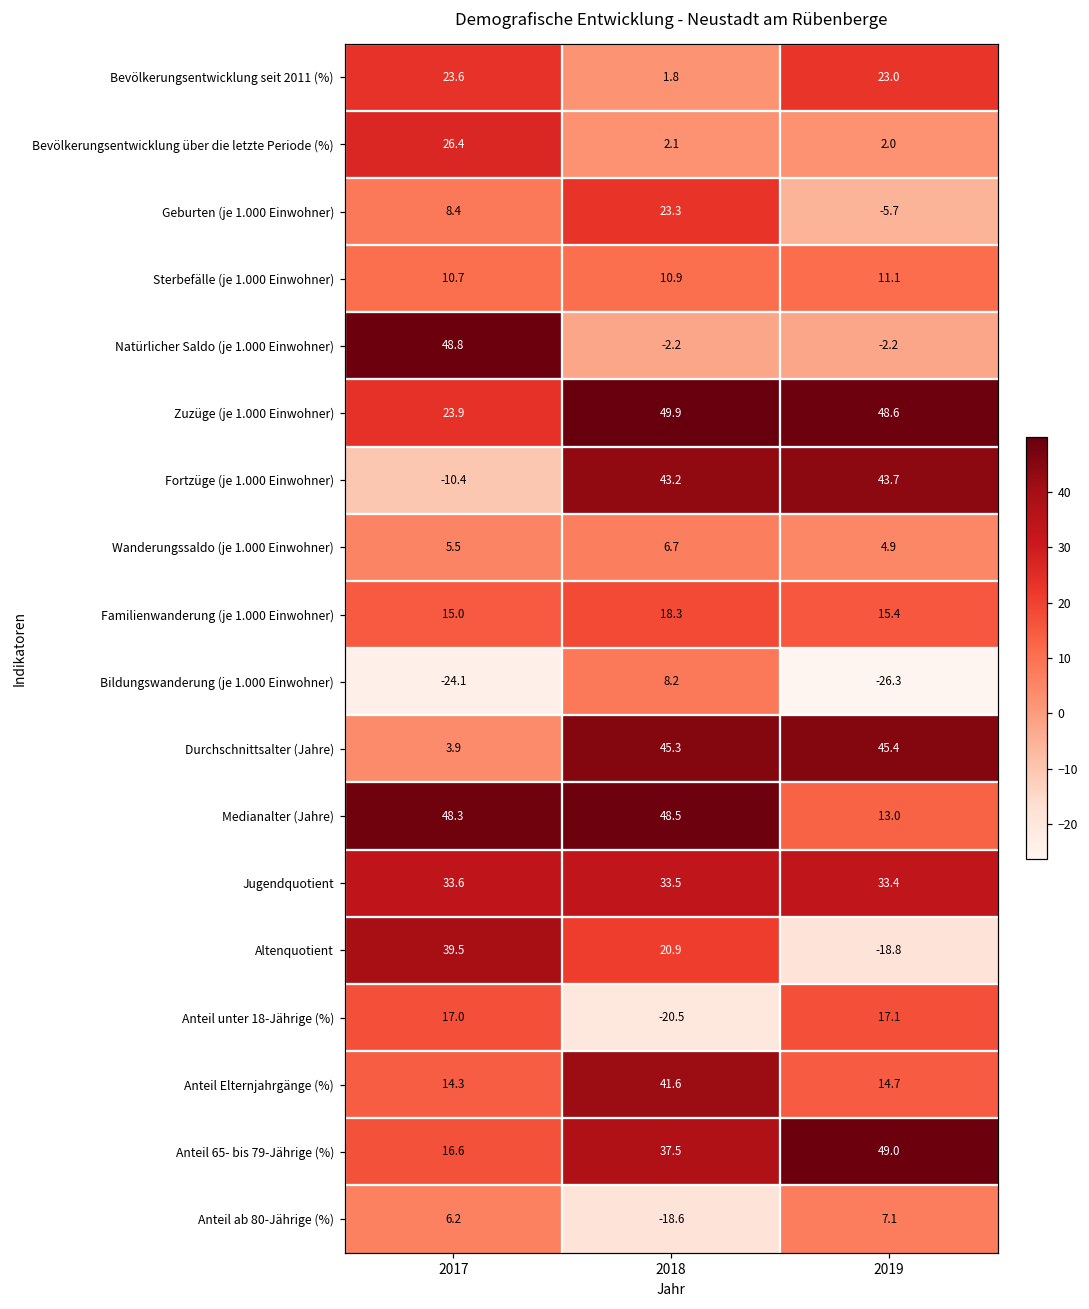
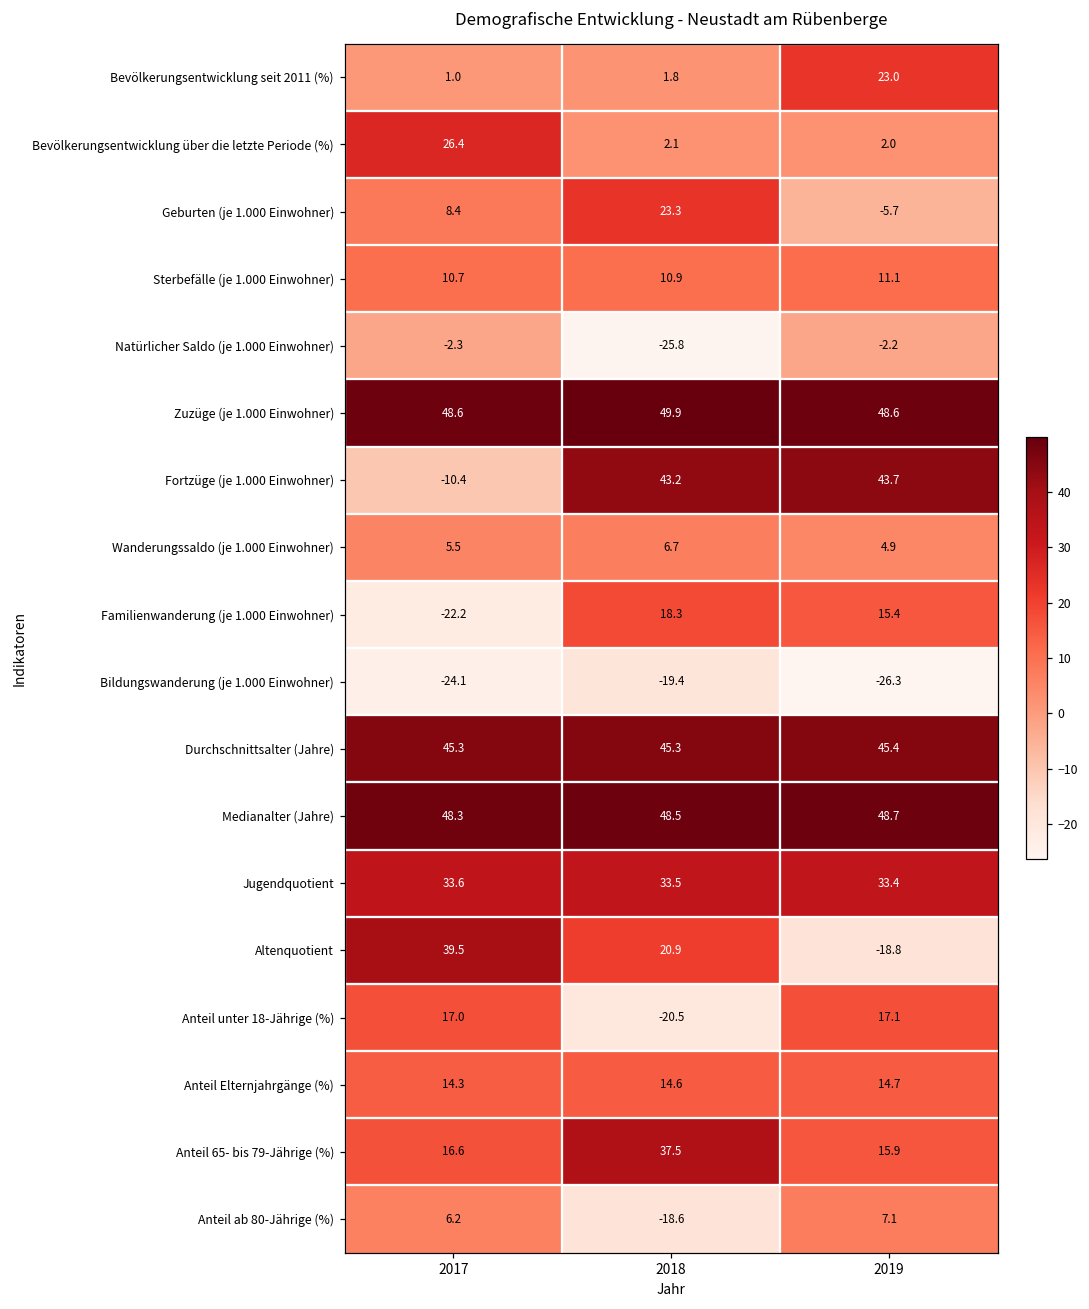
Bevölkerungsentwicklung seit 2011 (%), 2017: 23.6 -> 1.0
Natürlicher Saldo (je 1.000 Einwohner), 2017: 48.8 -> -2.3
Natürlicher Saldo (je 1.000 Einwohner), 2018: -2.2 -> -25.8
Zuzüge (je 1.000 Einwohner), 2017: 23.9 -> 48.6
Familienwanderung (je 1.000 Einwohner), 2017: 15.0 -> -22.2
Bildungswanderung (je 1.000 Einwohner), 2018: 8.2 -> -19.4
Durchschnittsalter (Jahre), 2017: 3.9 -> 45.3
Medianalter (Jahre), 2019: 13.0 -> 48.7
Anteil Elternjahrgänge (%), 2018: 41.6 -> 14.6
Anteil 65- bis 79-Jährige (%), 2019: 49.0 -> 15.9
